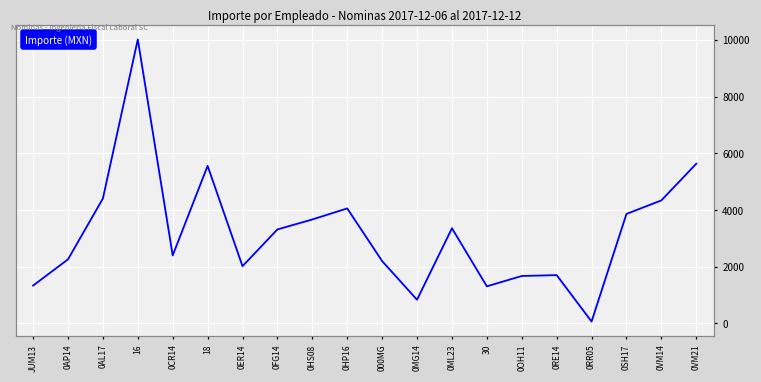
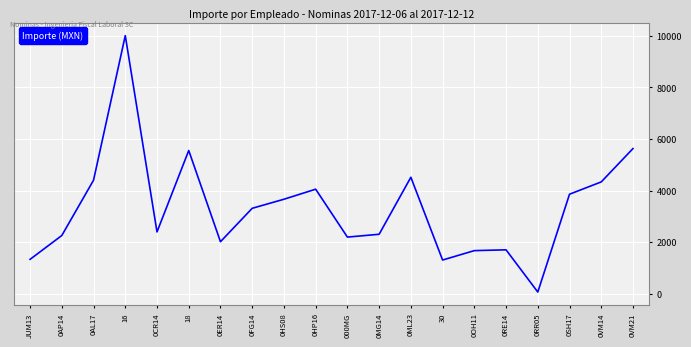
0MG14: 800 -> 2300
0ML23: 3400 -> 4500
